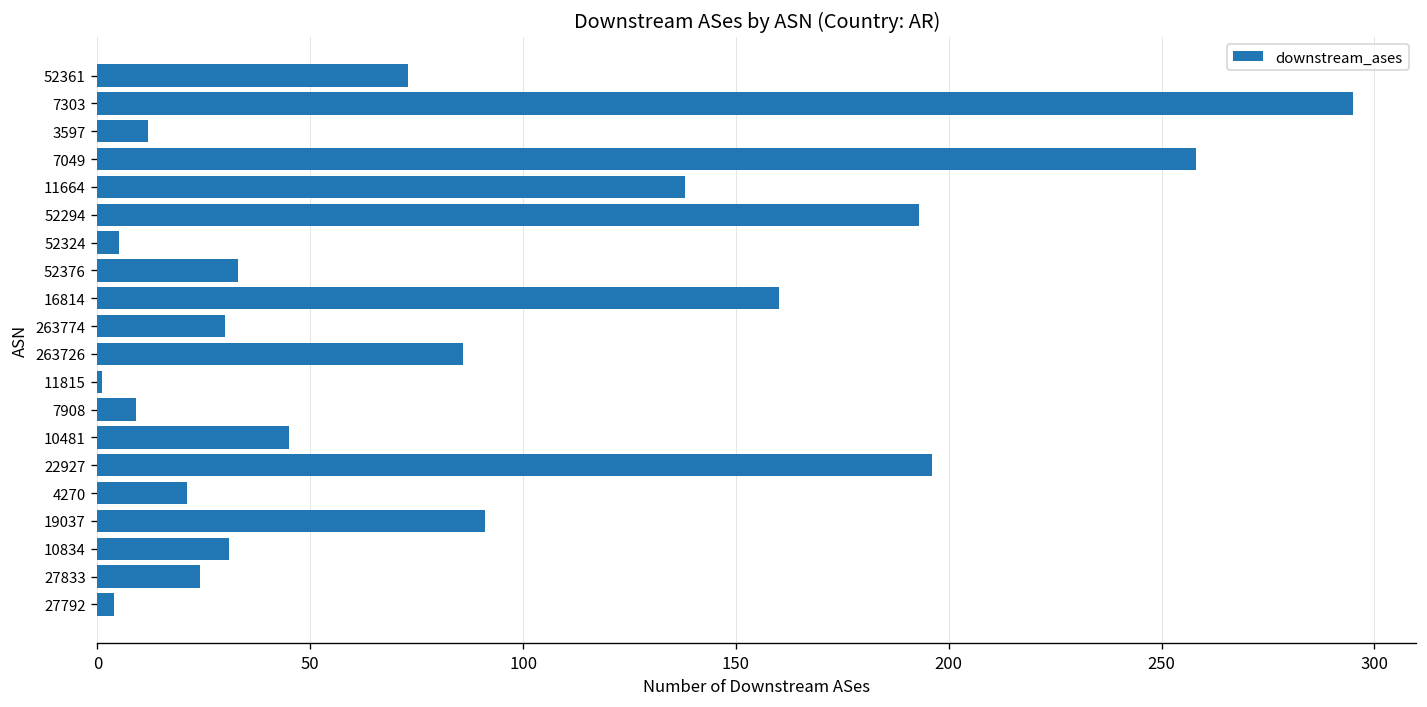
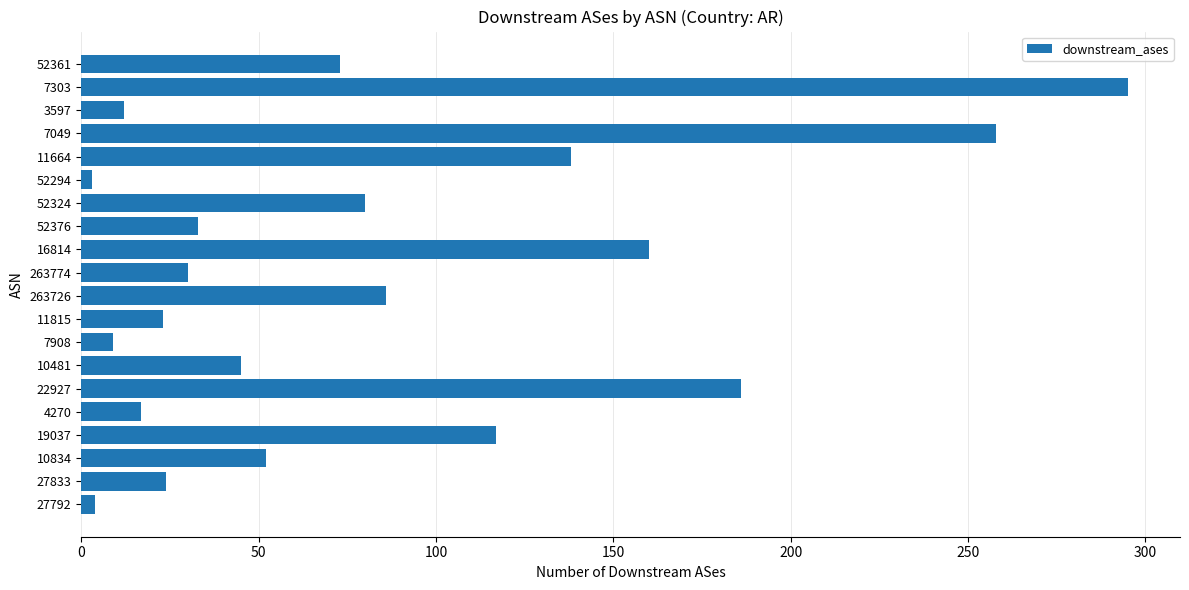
52294: 193 -> 3
52324: 5 -> 80
11815: 1 -> 23
22927: 196 -> 186
4270: 21 -> 17
19037: 91 -> 117
10834: 31 -> 52
